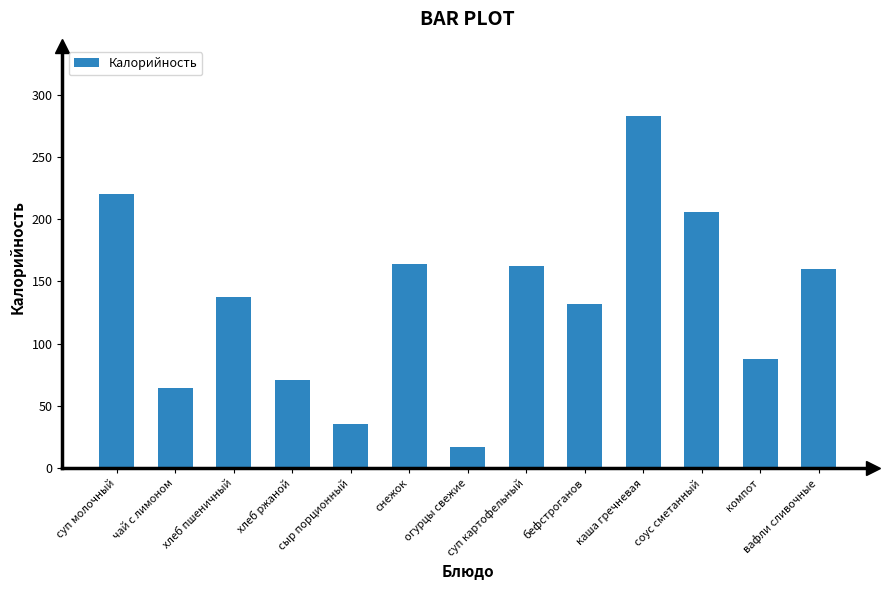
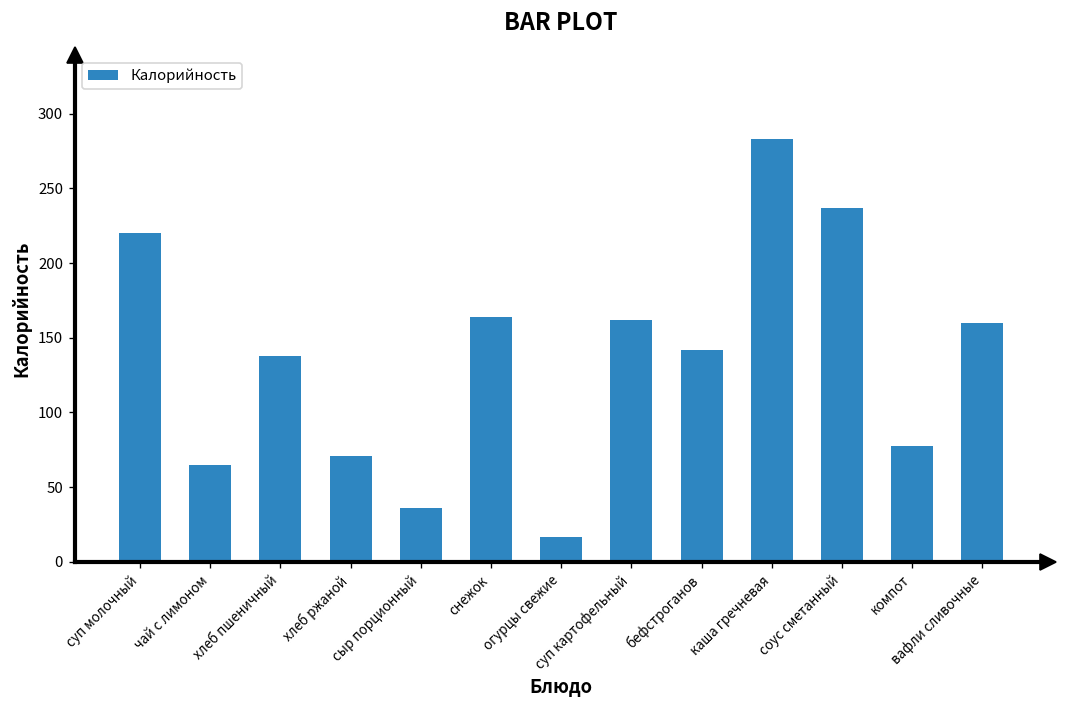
бефстроганов: 132 -> 142
соус сметанный: 206 -> 237
компот: 88 -> 78
